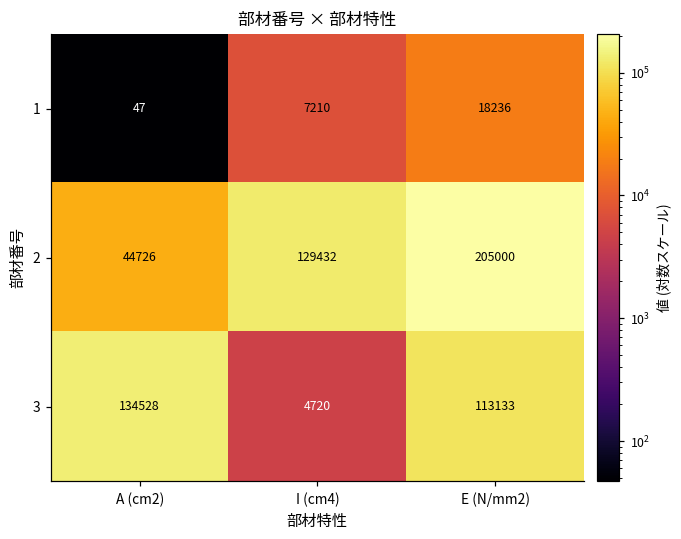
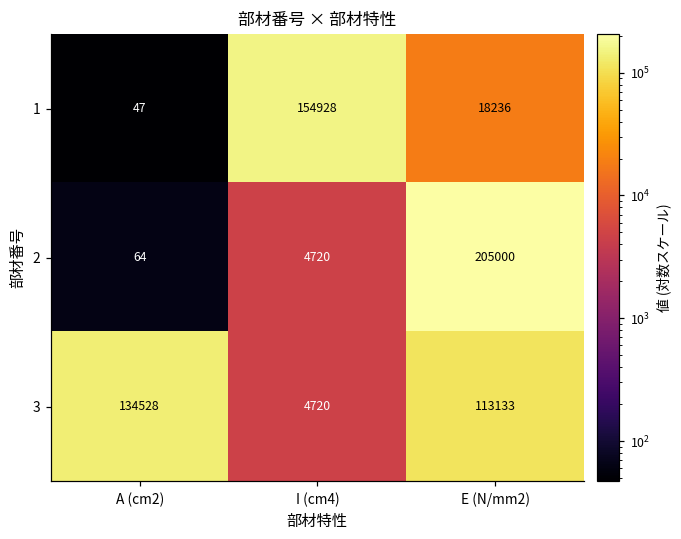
1, I (cm4): 7210 -> 154928
2, A (cm2): 44726 -> 64
2, I (cm4): 129432 -> 4720
